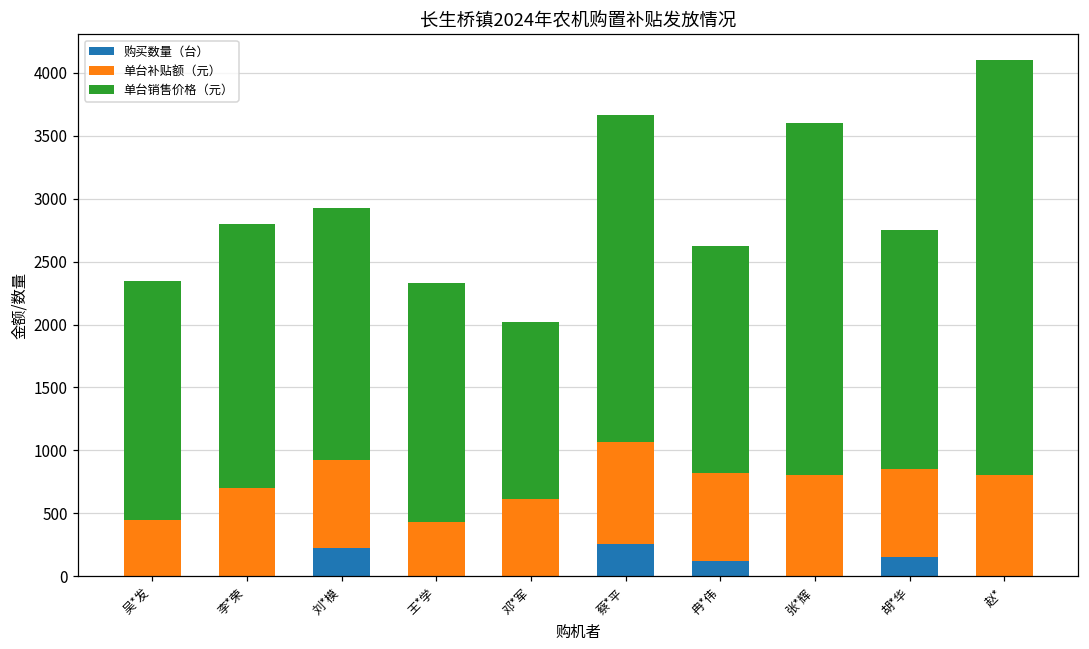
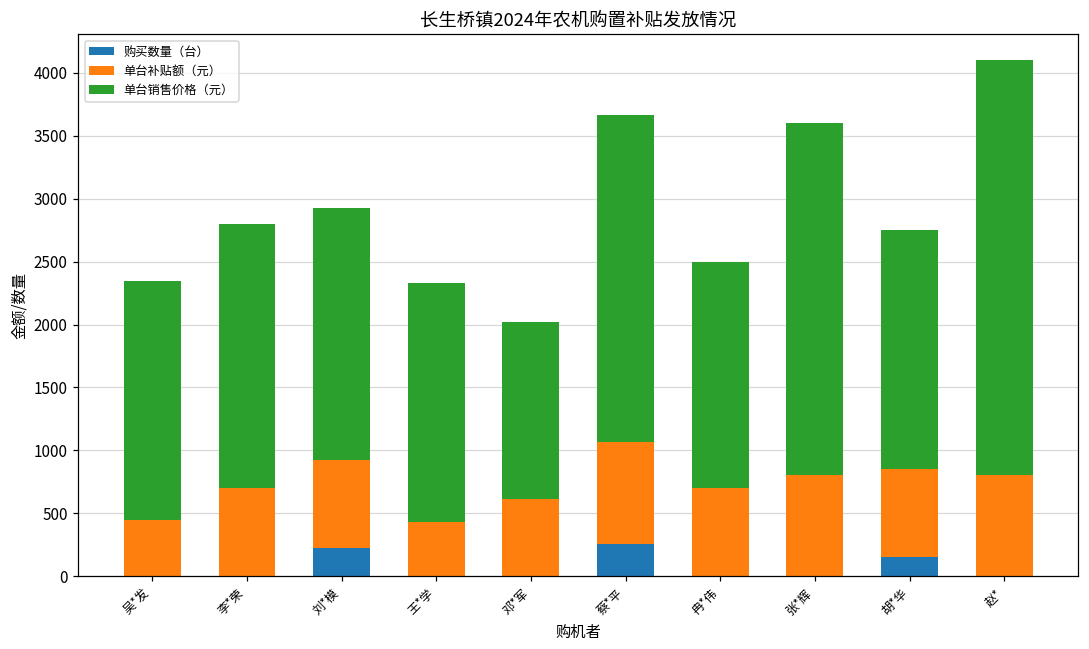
购买数量（台）, 冉*伟: 120 -> 0
